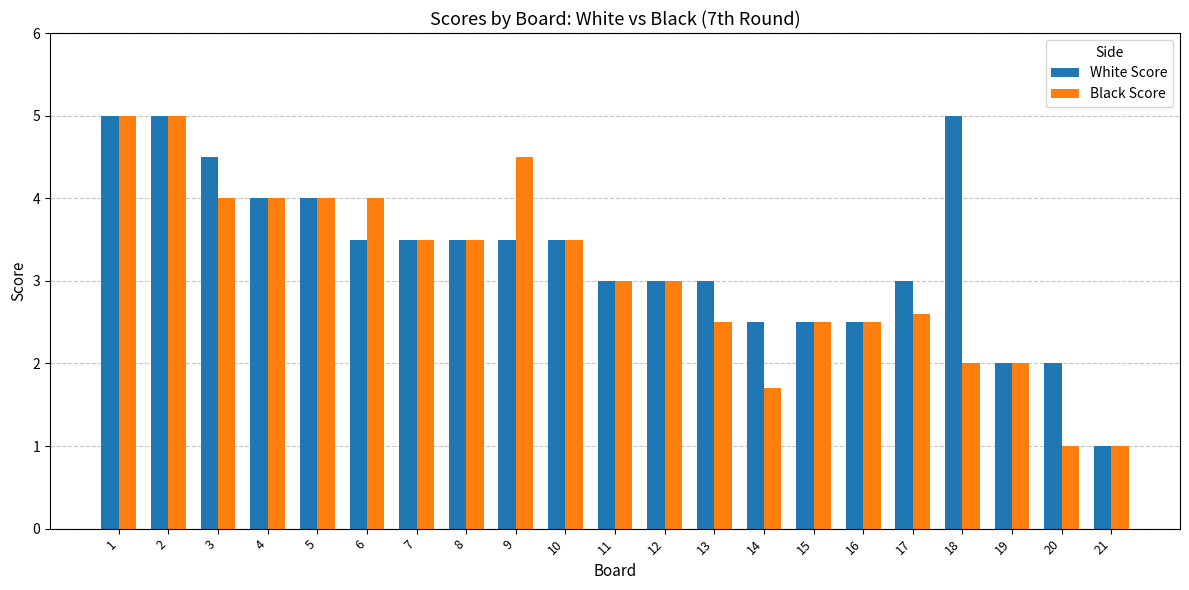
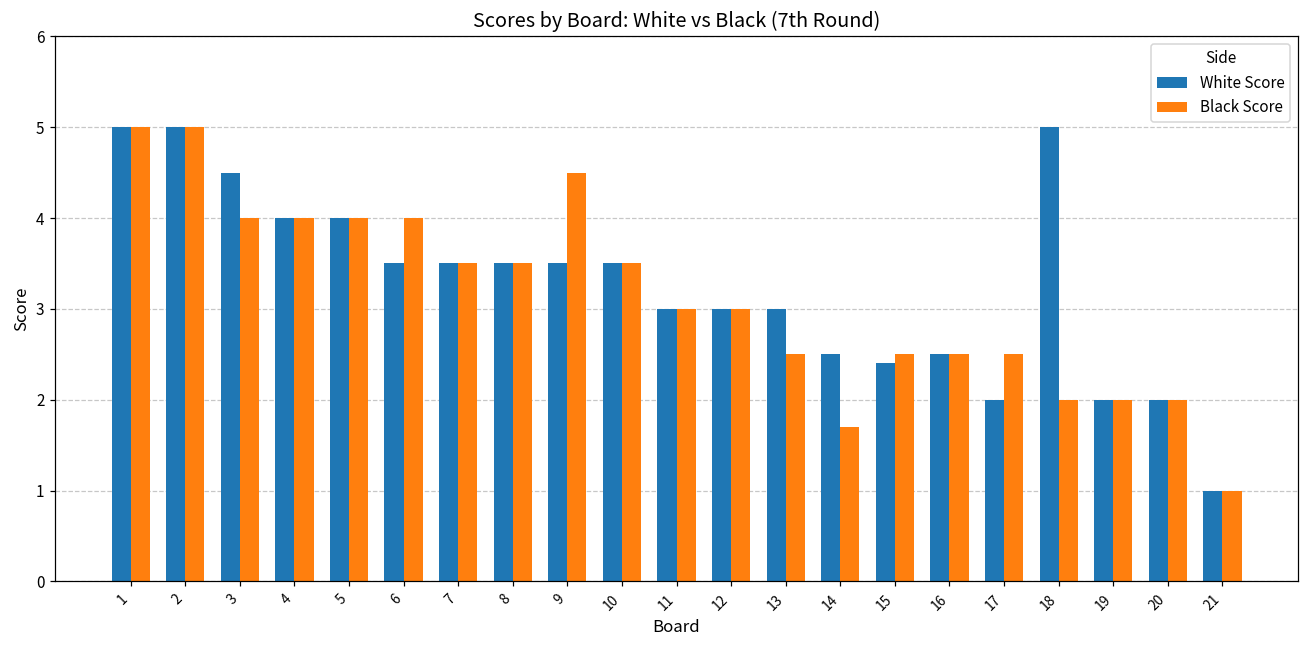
White Score, 15: 2.5 -> 2.4
White Score, 17: 3 -> 2
Black Score, 17: 2.6 -> 2.5
Black Score, 20: 1 -> 2
